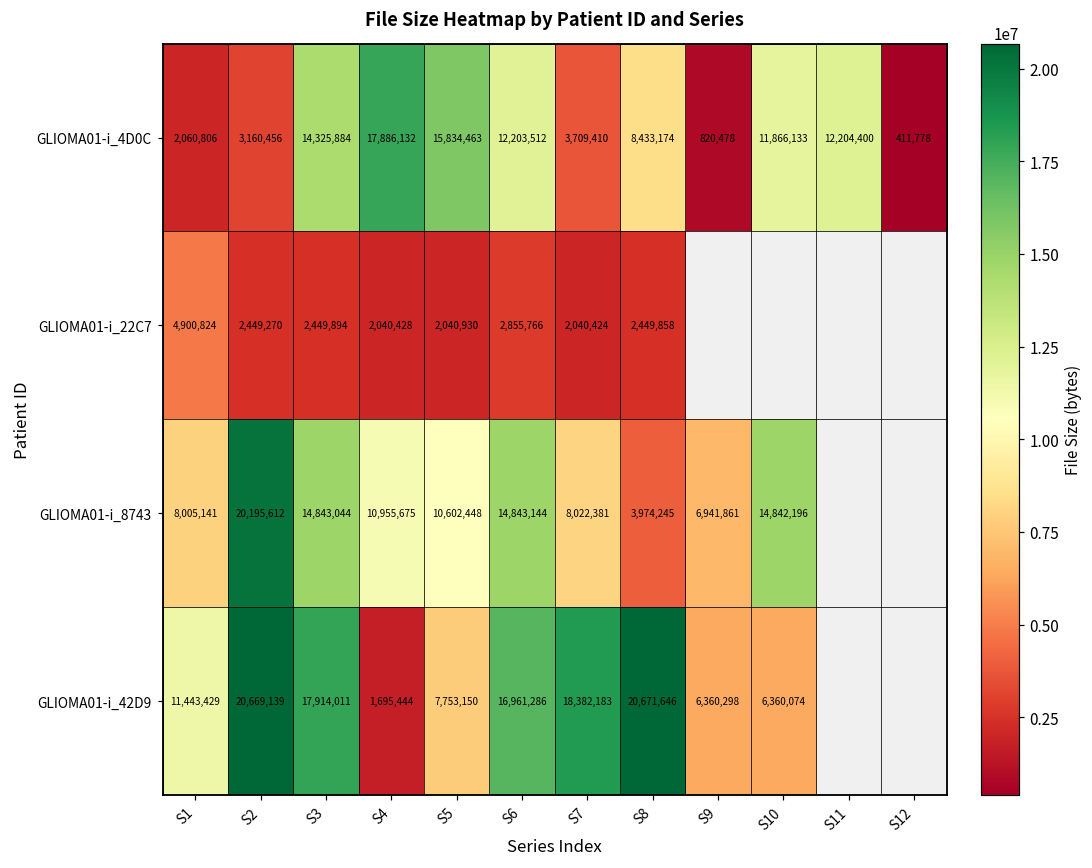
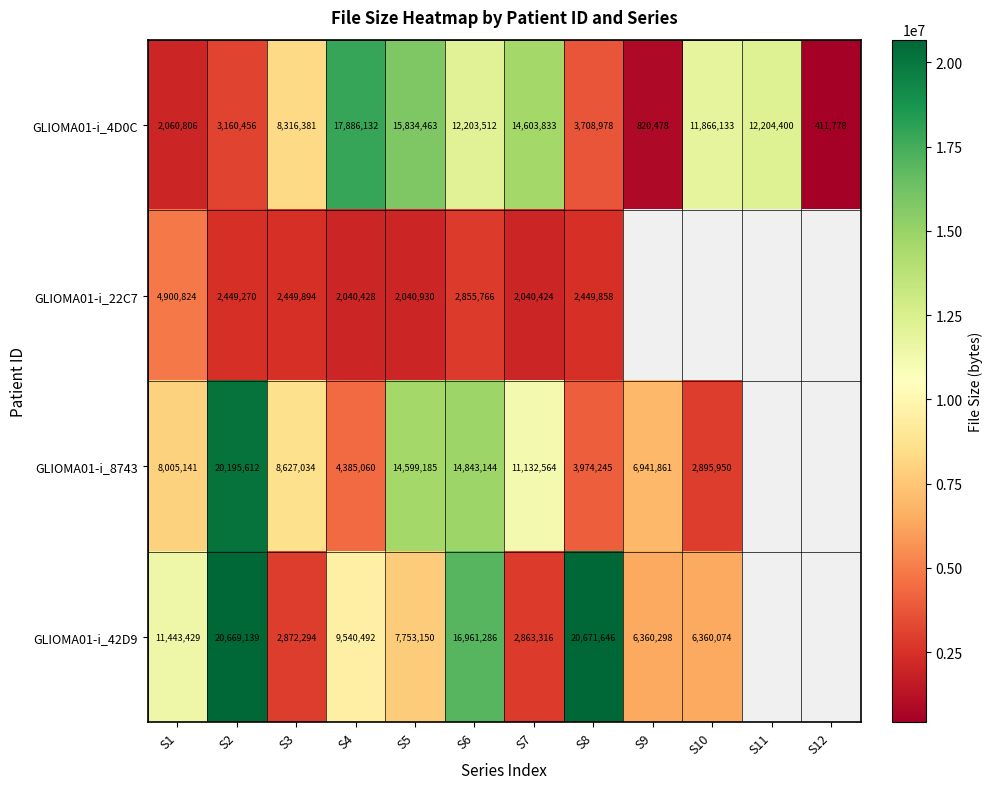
GLIOMA01-i_4D0C, S3: 14,325,884 -> 8,316,381
GLIOMA01-i_4D0C, S7: 3,709,410 -> 14,603,833
GLIOMA01-i_4D0C, S8: 8,433,174 -> 3,708,978
GLIOMA01-i_8743, S3: 14,843,044 -> 8,627,034
GLIOMA01-i_8743, S4: 10,955,675 -> 4,385,060
GLIOMA01-i_8743, S5: 10,602,448 -> 14,599,185
GLIOMA01-i_8743, S7: 8,022,381 -> 11,132,564
GLIOMA01-i_8743, S10: 14,842,196 -> 2,895,950
GLIOMA01-i_42D9, S3: 17,914,011 -> 2,872,294
GLIOMA01-i_42D9, S4: 1,695,444 -> 9,540,492
GLIOMA01-i_42D9, S7: 18,382,183 -> 2,863,316
